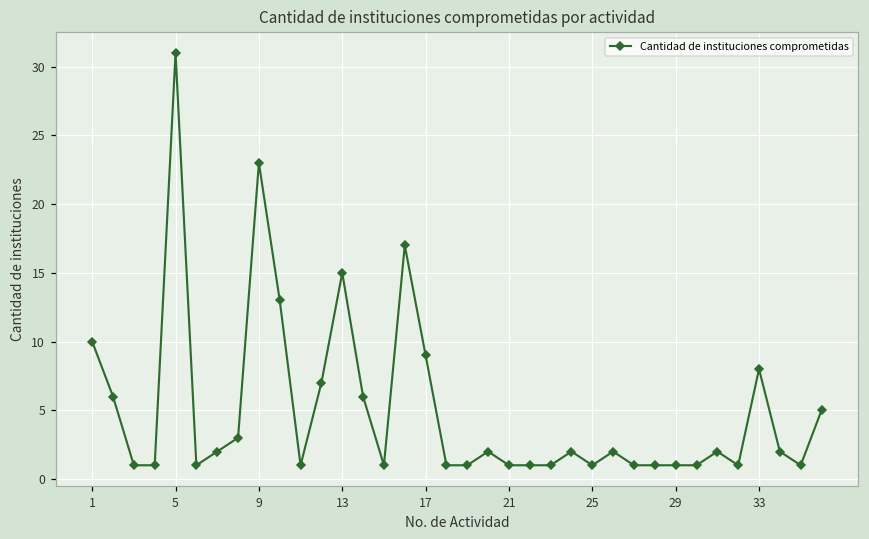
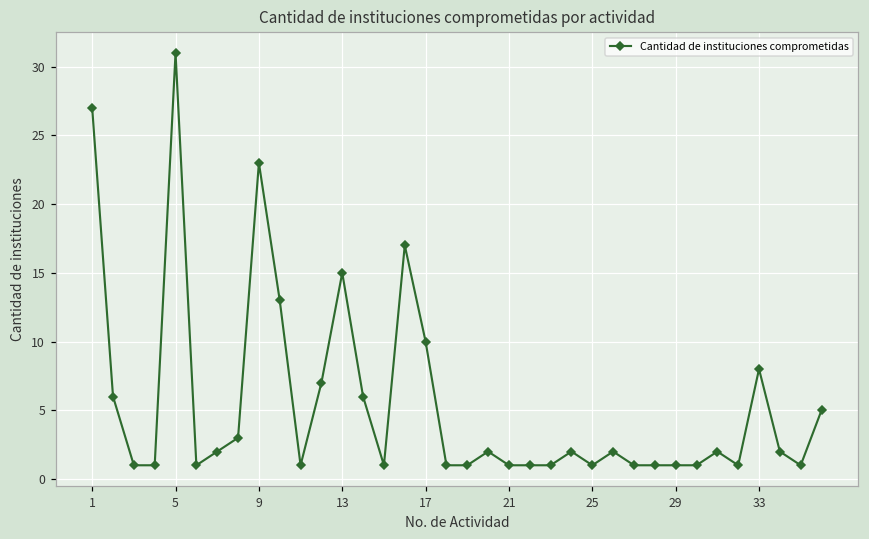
1: 10 -> 27
17: 9 -> 10
